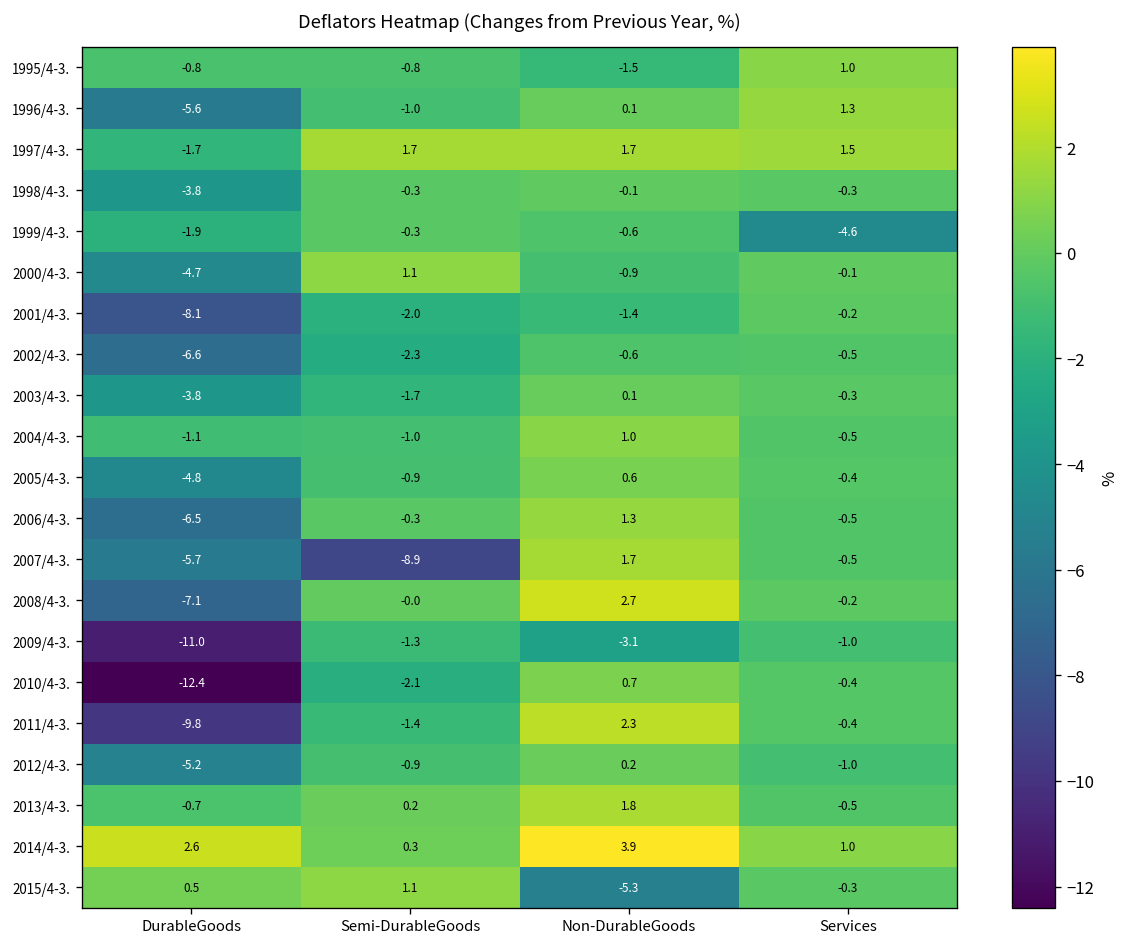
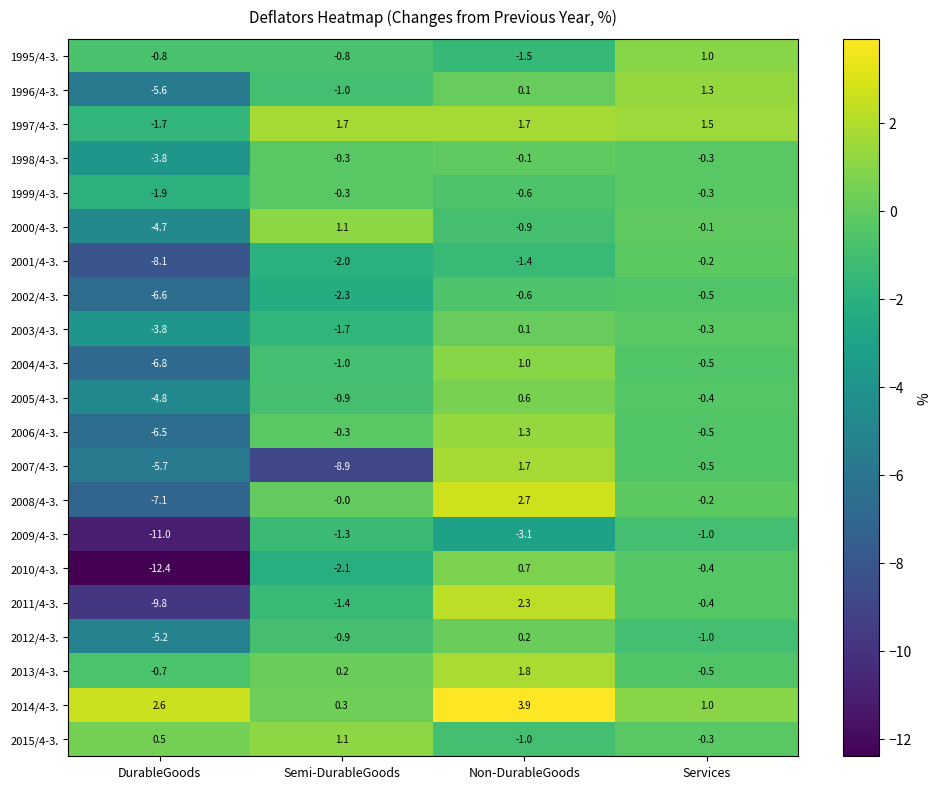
1999/4-3., Services: -4.6 -> -0.3
2004/4-3., DurableGoods: -1.1 -> -6.8
2015/4-3., Non-DurableGoods: -5.3 -> -1.0
